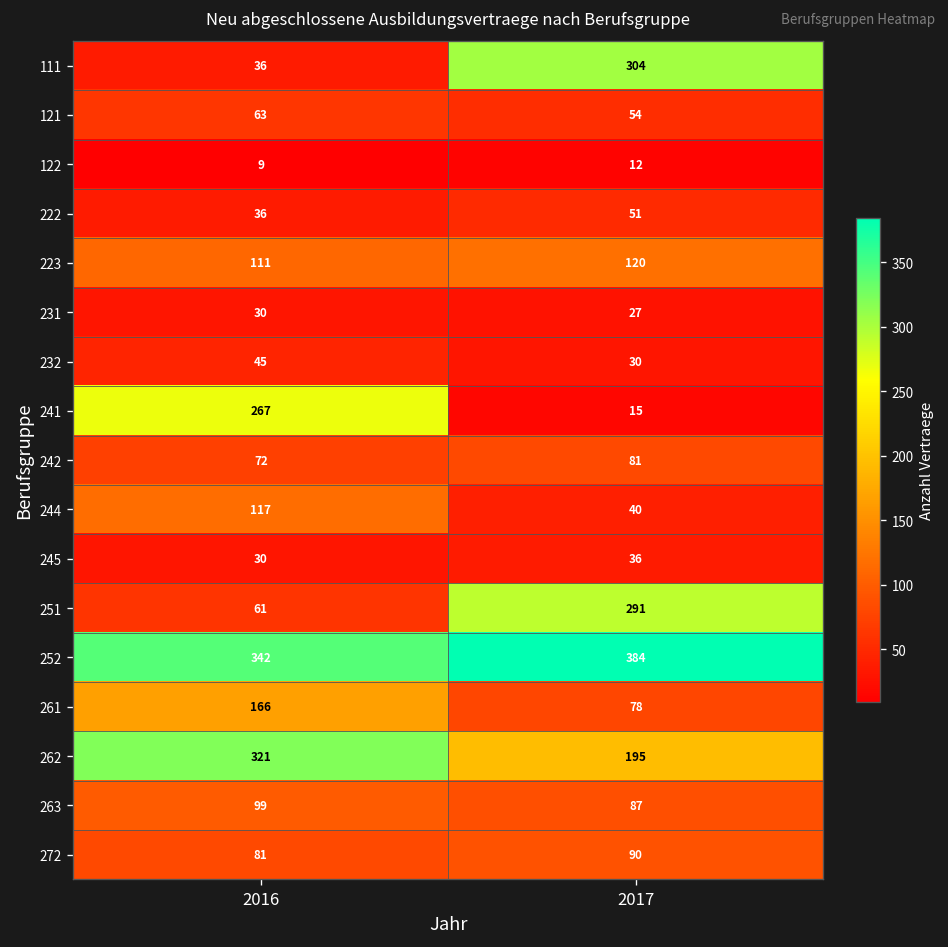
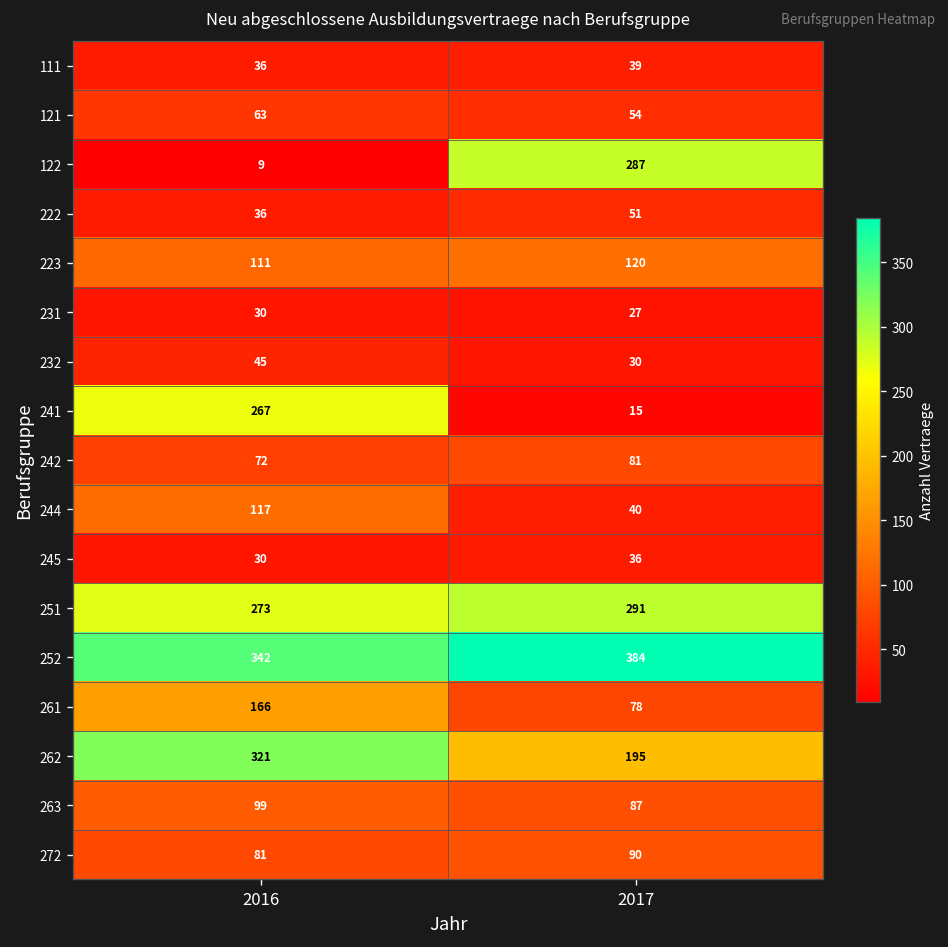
111, 2017: 304 -> 39
122, 2017: 12 -> 287
251, 2016: 61 -> 273
